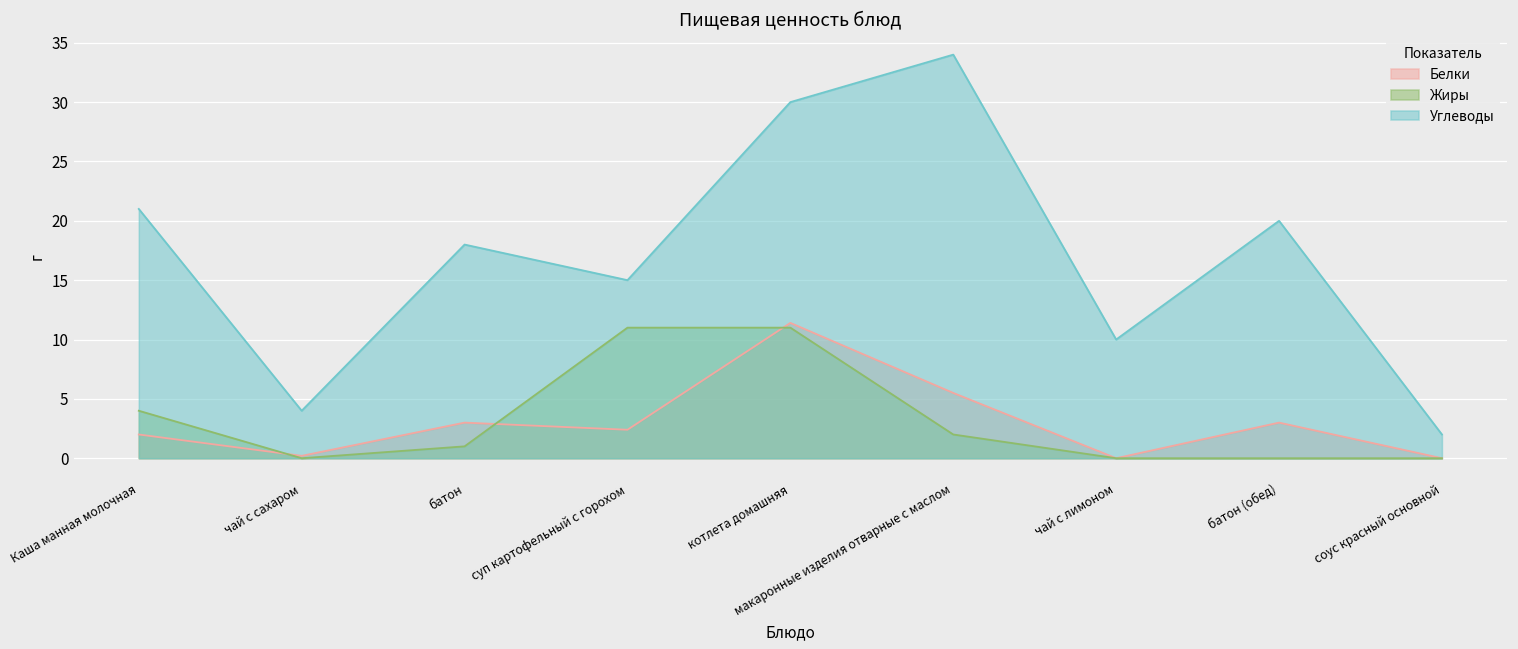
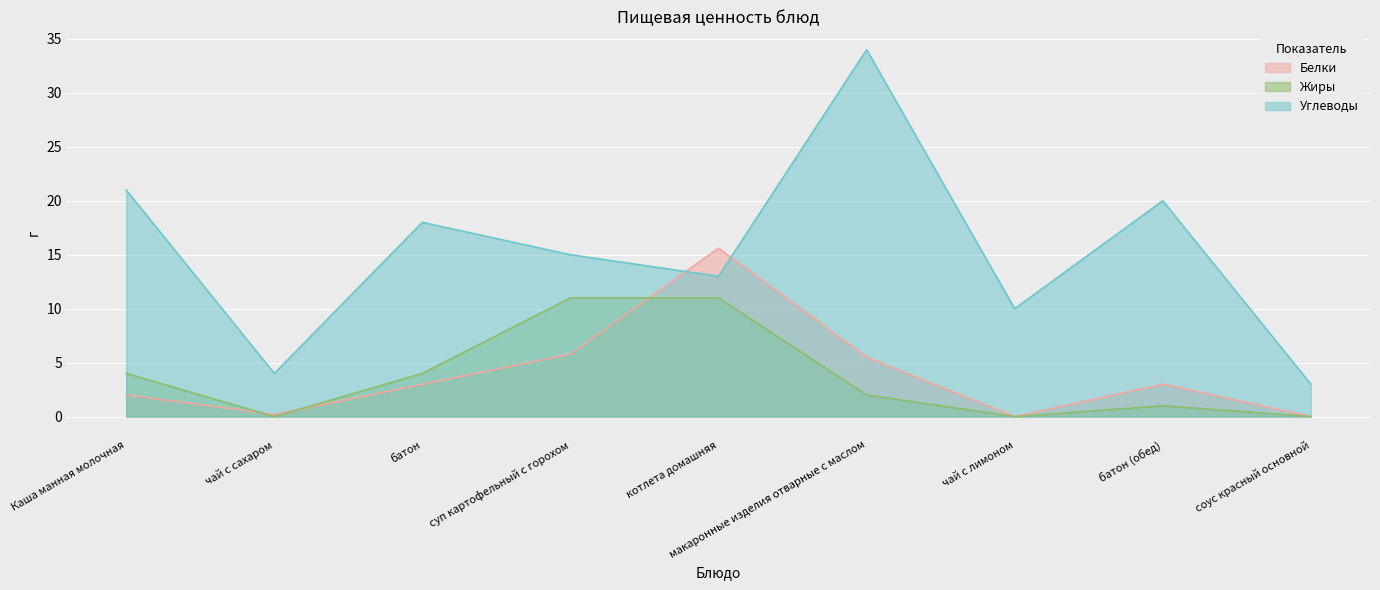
Жиры, батон: 1 -> 4
Белки, суп картофельный с горохом: 2.4 -> 5.8
Белки, котлета домашняя: 11.4 -> 15.6
Углеводы, котлета домашняя: 30 -> 13
Жиры, батон (обед): 0 -> 1
Углеводы, соус красный основной: 2 -> 3
